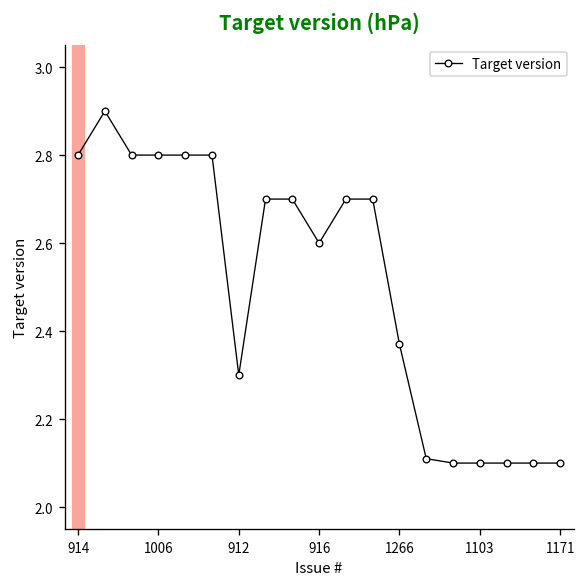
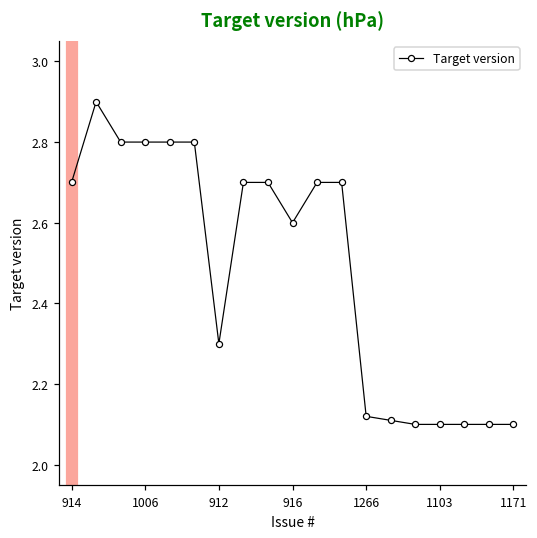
914: 2.8 -> 2.7
1266: 2.37 -> 2.12
